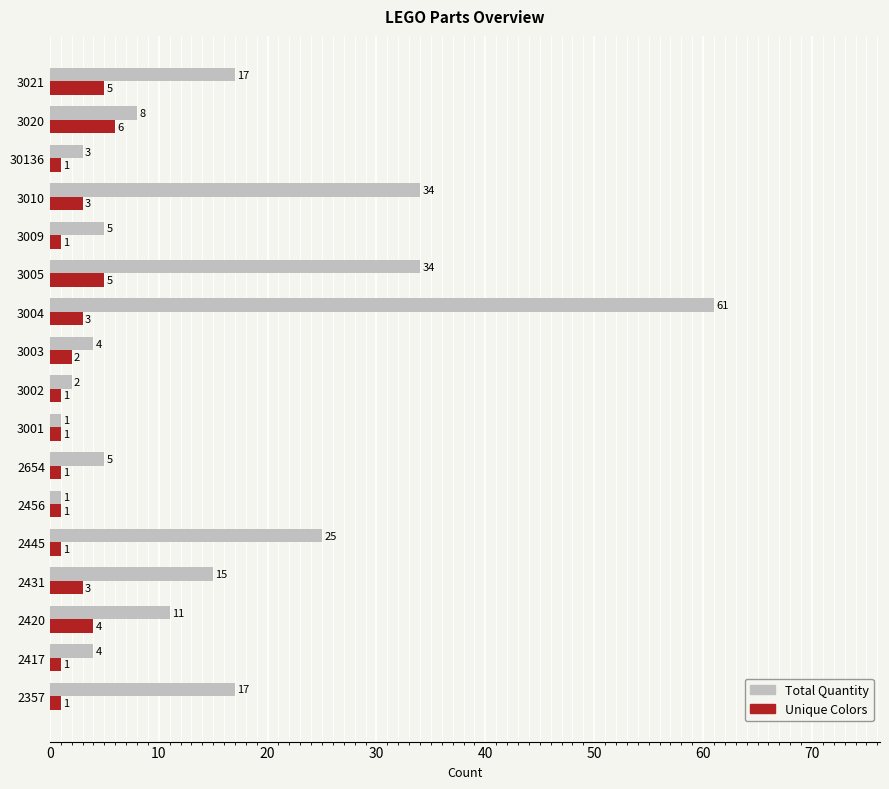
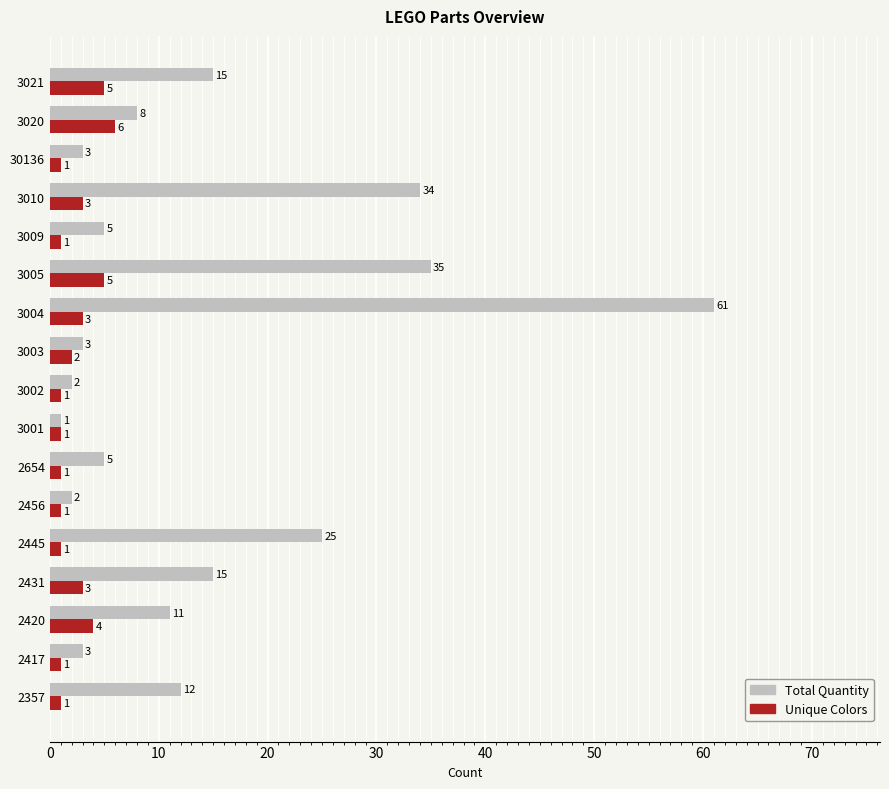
Total Quantity, 3021: 17 -> 15
Total Quantity, 3005: 34 -> 35
Total Quantity, 3003: 4 -> 3
Total Quantity, 2456: 1 -> 2
Total Quantity, 2417: 4 -> 3
Total Quantity, 2357: 17 -> 12
